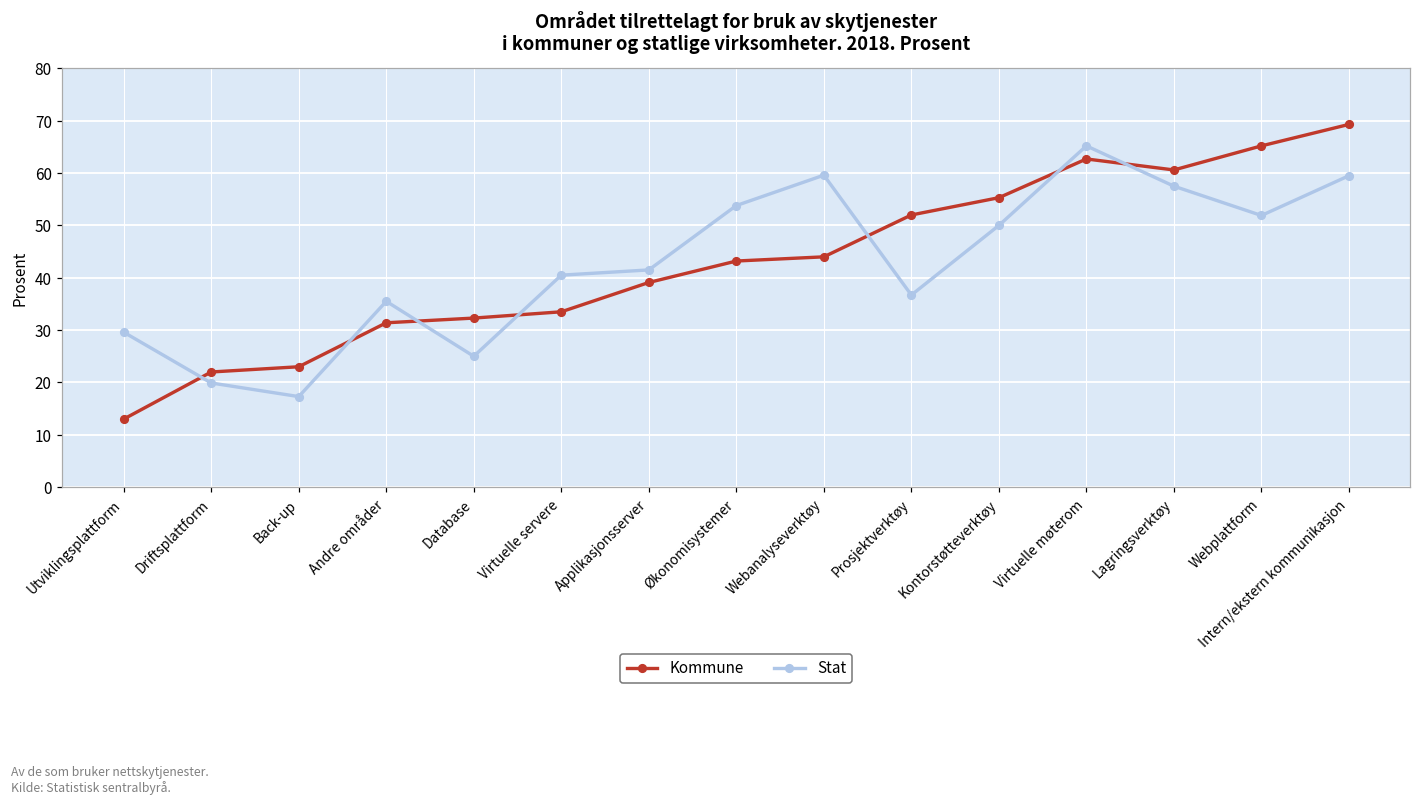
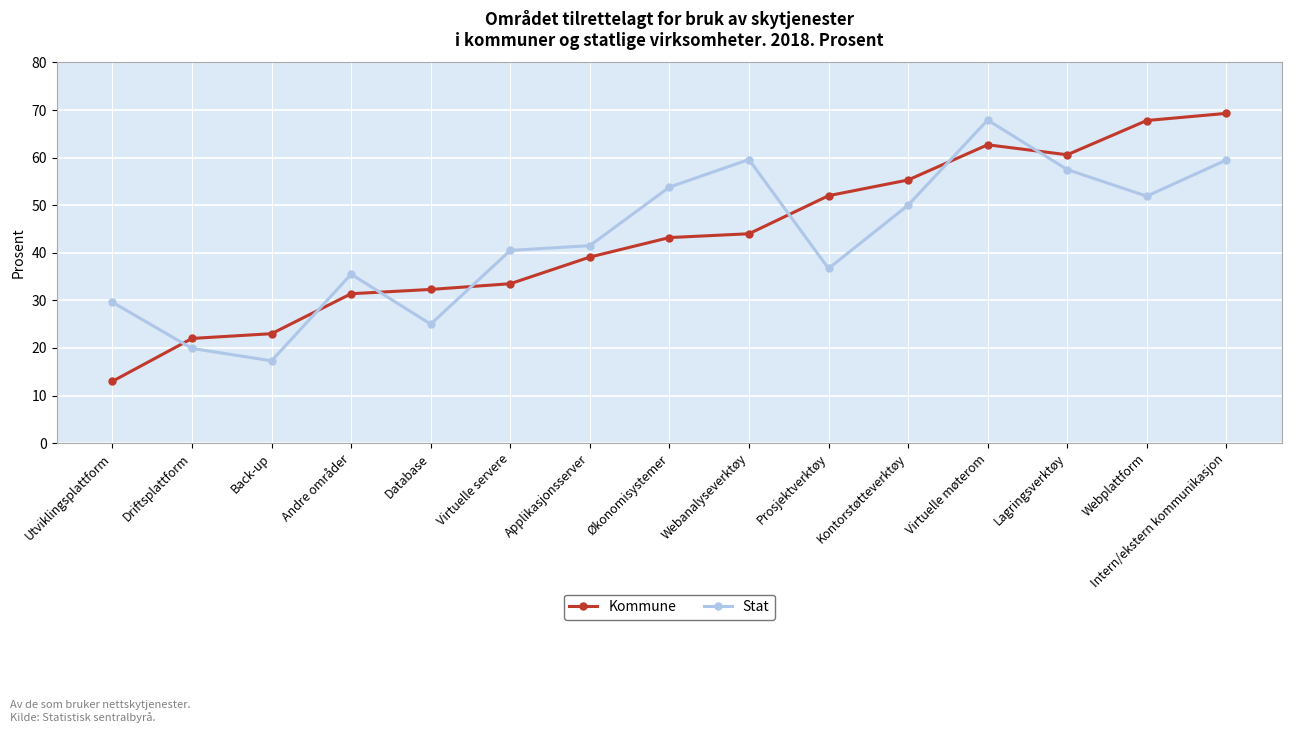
Stat, Virtuelle møterom: 65 -> 68
Kommune, Webplattform: 65 -> 68
